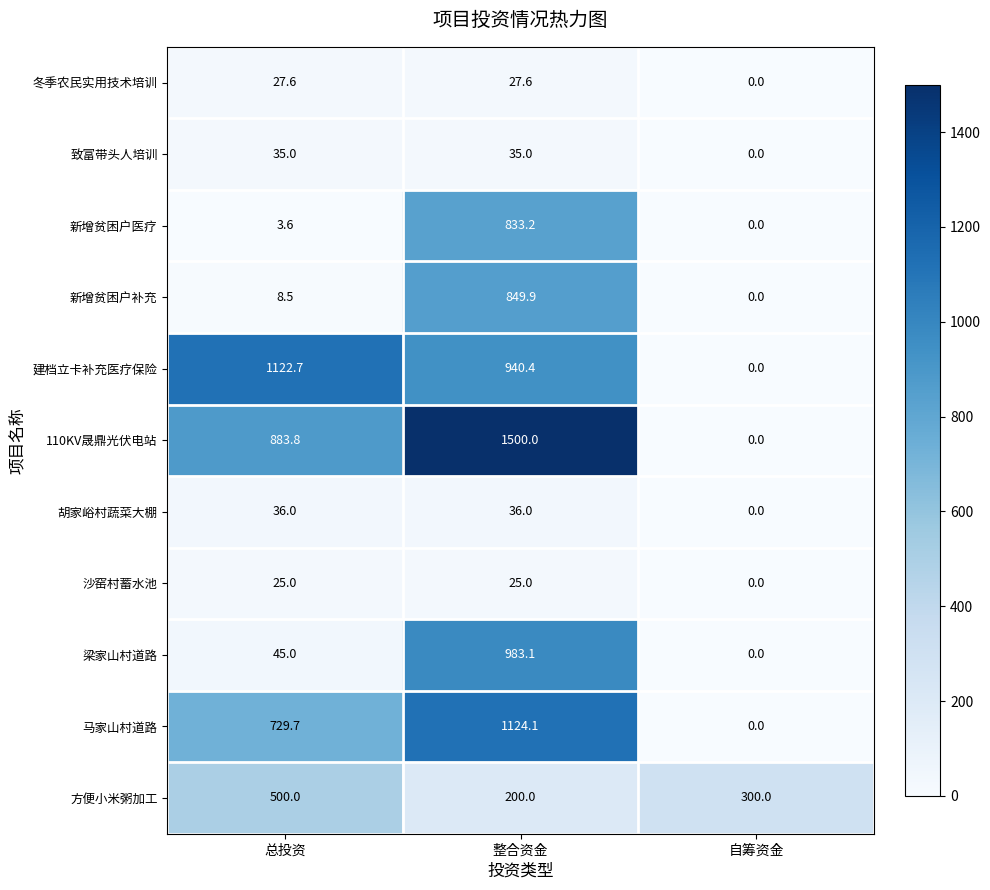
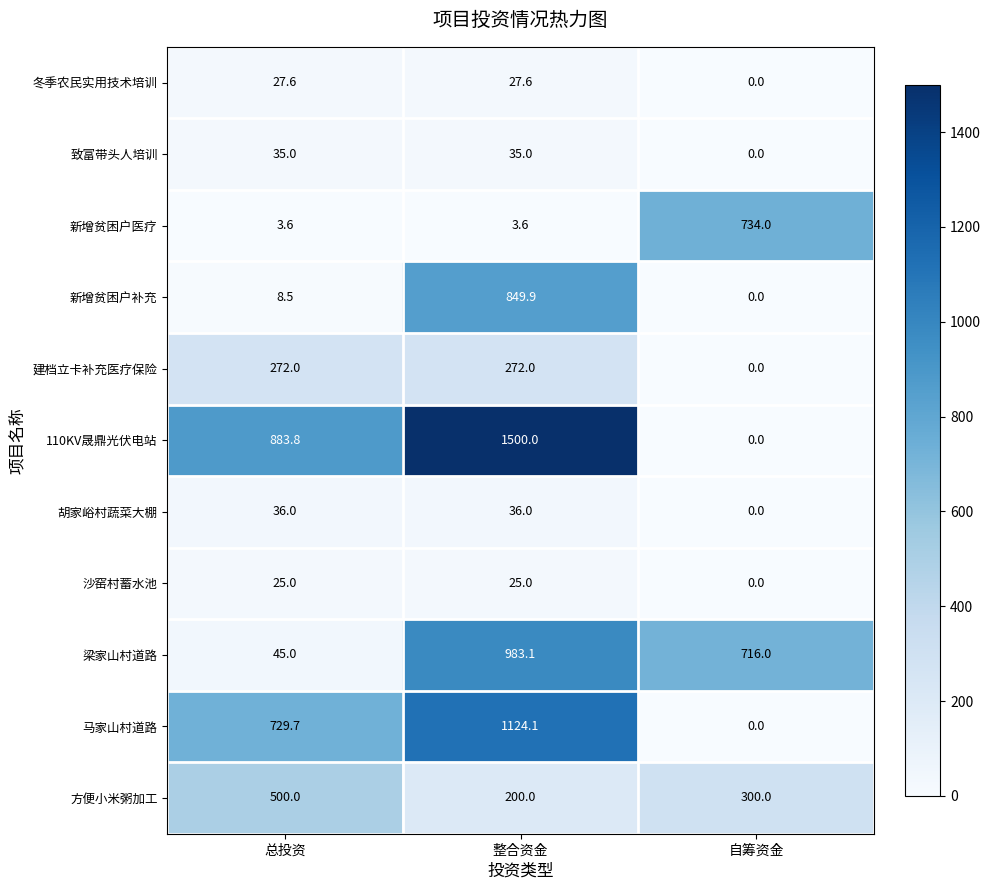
新增贫困户医疗, 整合资金: 833.2 -> 3.6
新增贫困户医疗, 自筹资金: 0.0 -> 734.0
建档立卡补充医疗保险, 总投资: 1122.7 -> 272.0
建档立卡补充医疗保险, 整合资金: 940.4 -> 272.0
梁家山村道路, 自筹资金: 0.0 -> 716.0
